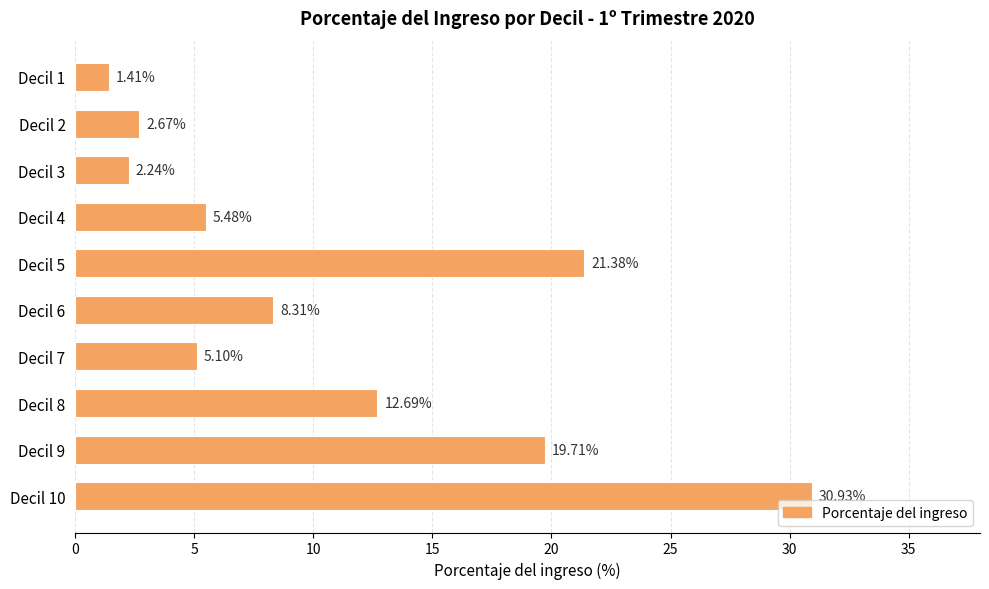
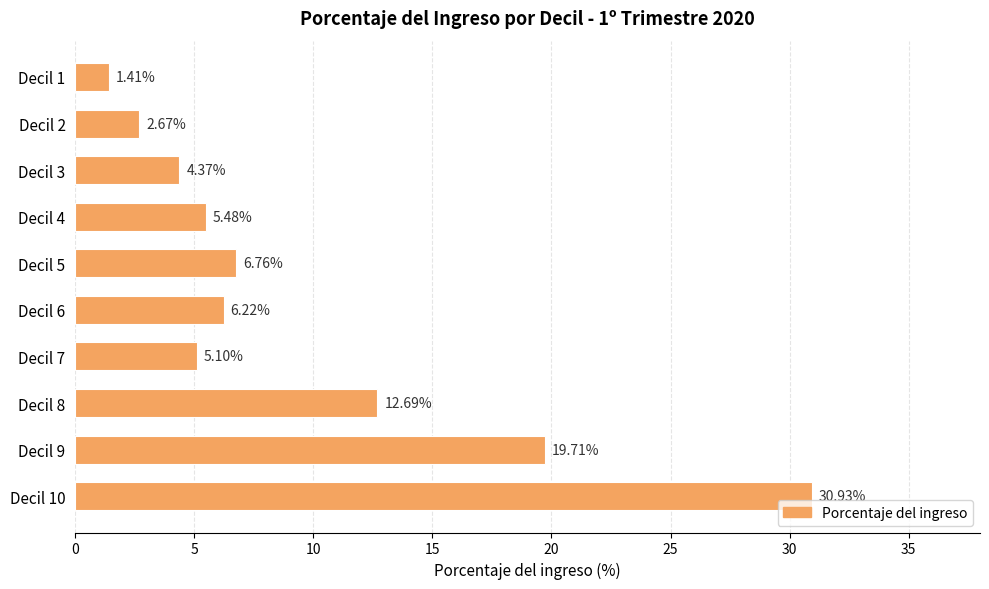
Decil 3: 2.24% -> 4.37%
Decil 5: 21.38% -> 6.76%
Decil 6: 8.31% -> 6.22%
